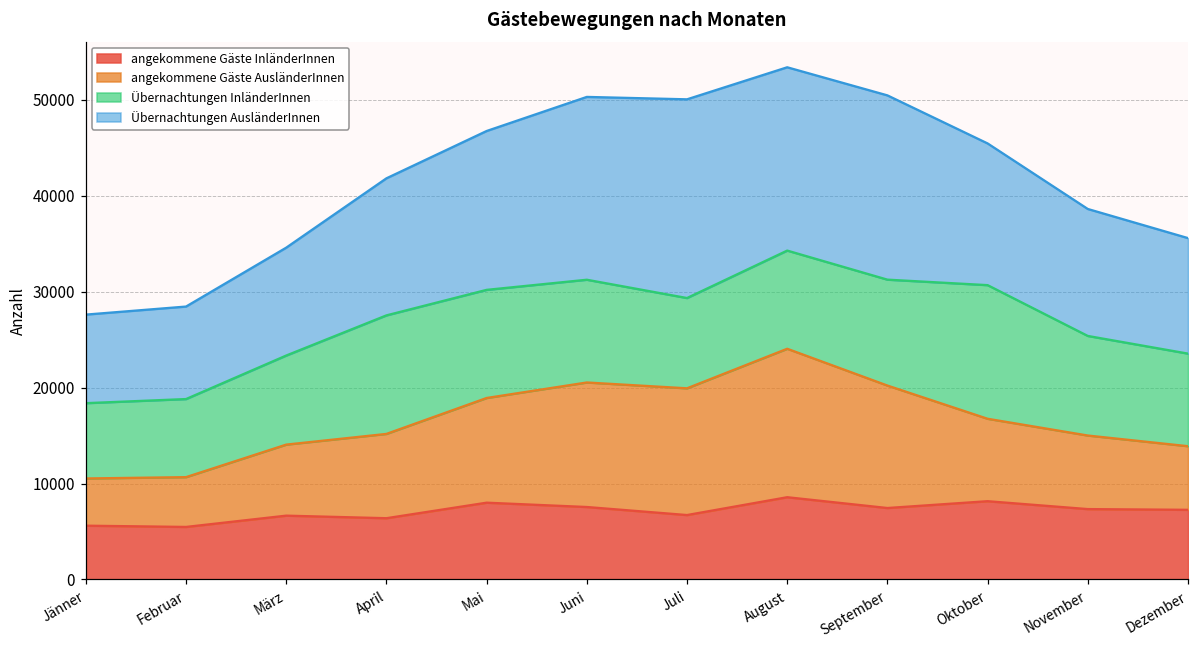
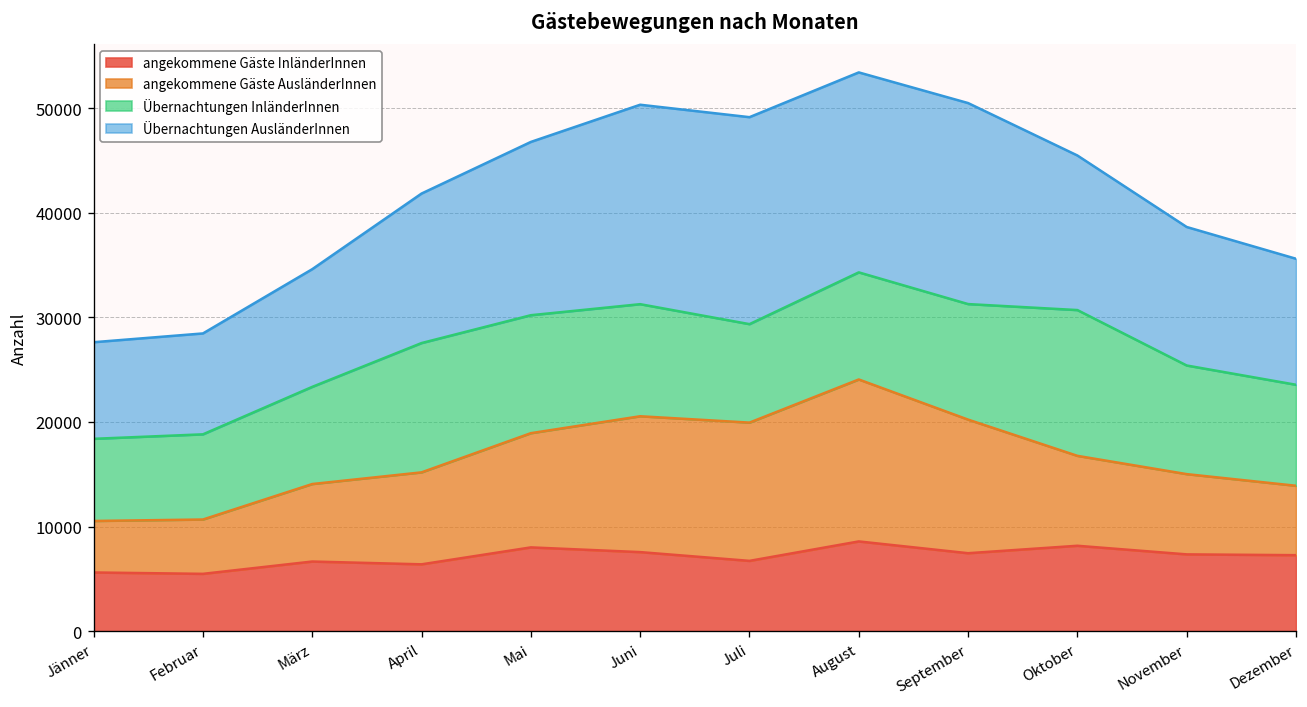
Übernachtungen AusländerInnen, Juli: 21000 -> 20000
